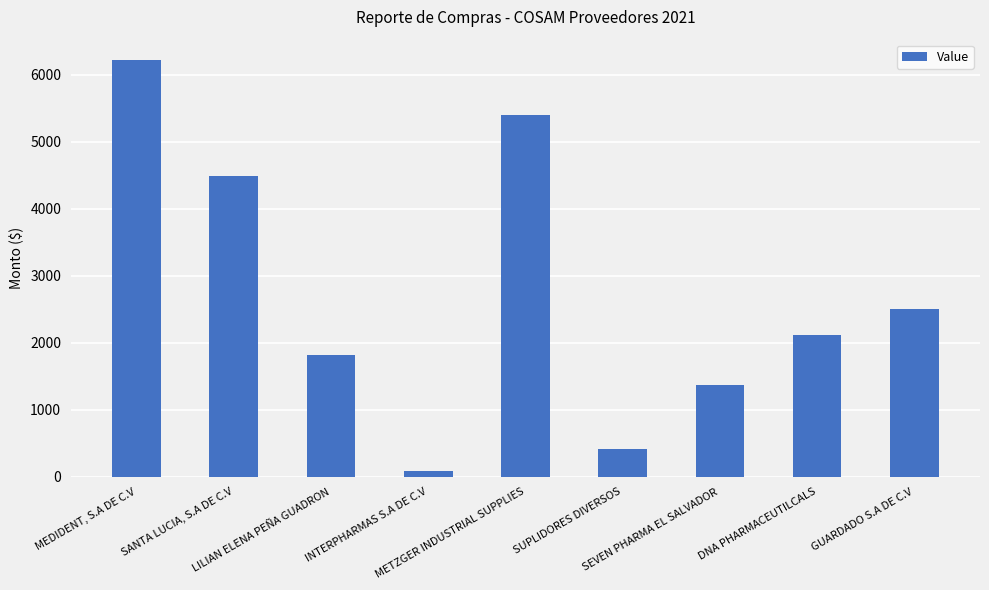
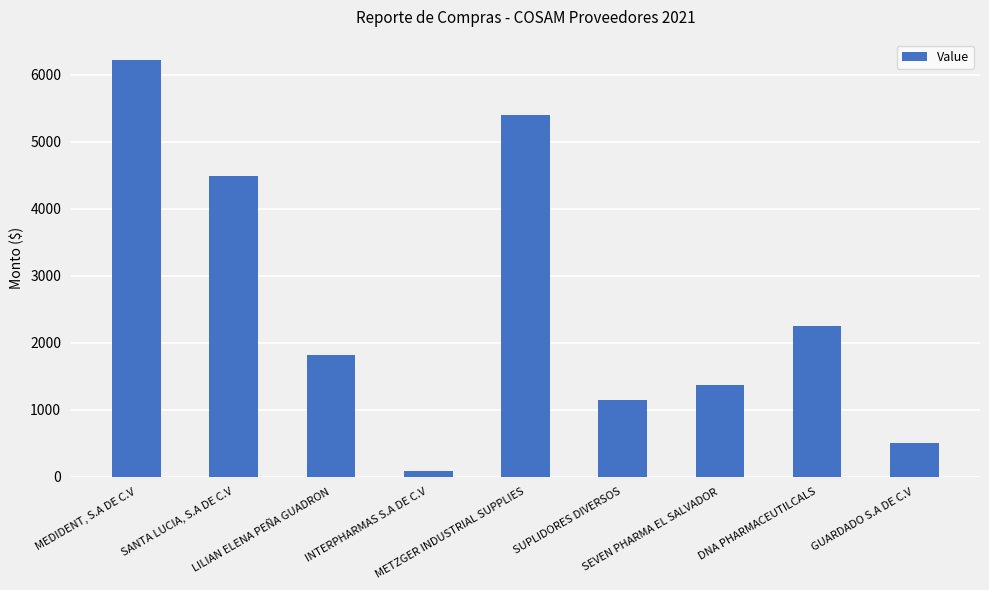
SUPLIDORES DIVERSOS: 400 -> 1200
DNA PHARMACEUTILCALS: 2100 -> 2300
GUARDADO S.A DE C.V: 2500 -> 500
